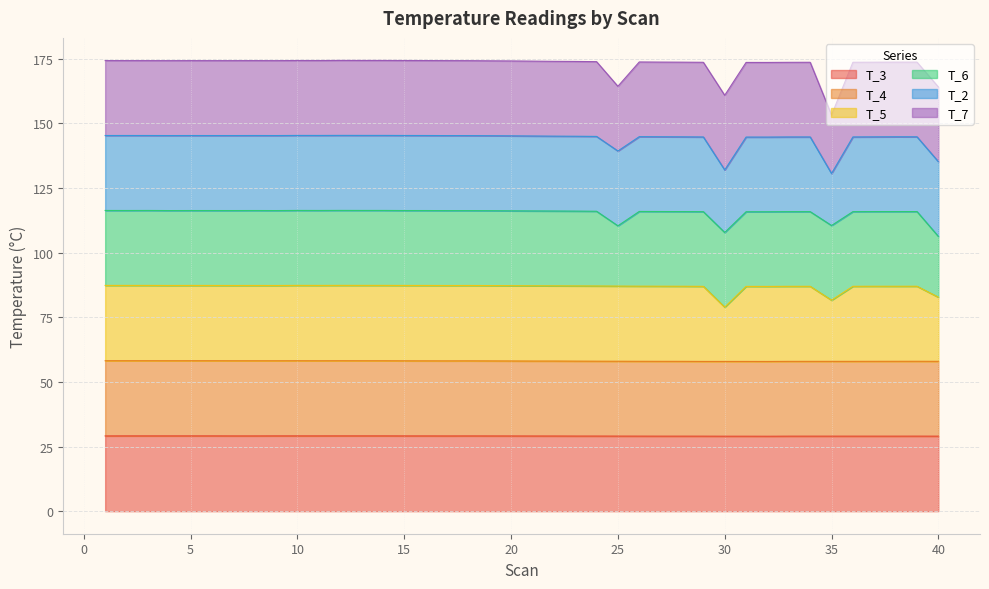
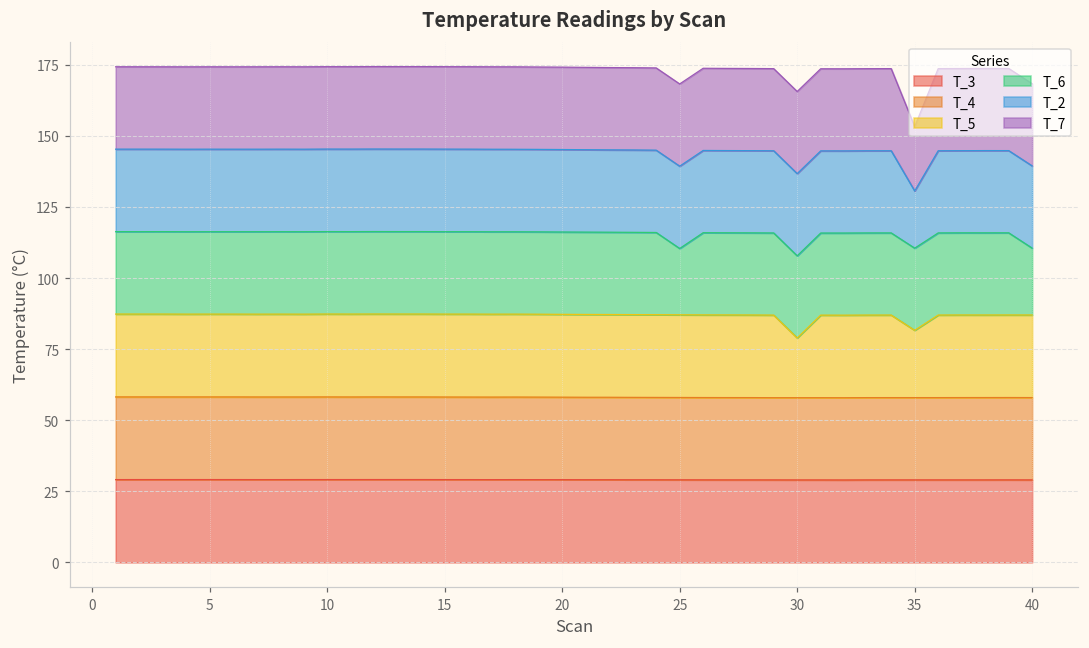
T_7, 25: 25 -> 29
T_2, 30: 24 -> 29
T_5, 40: 25 -> 29
